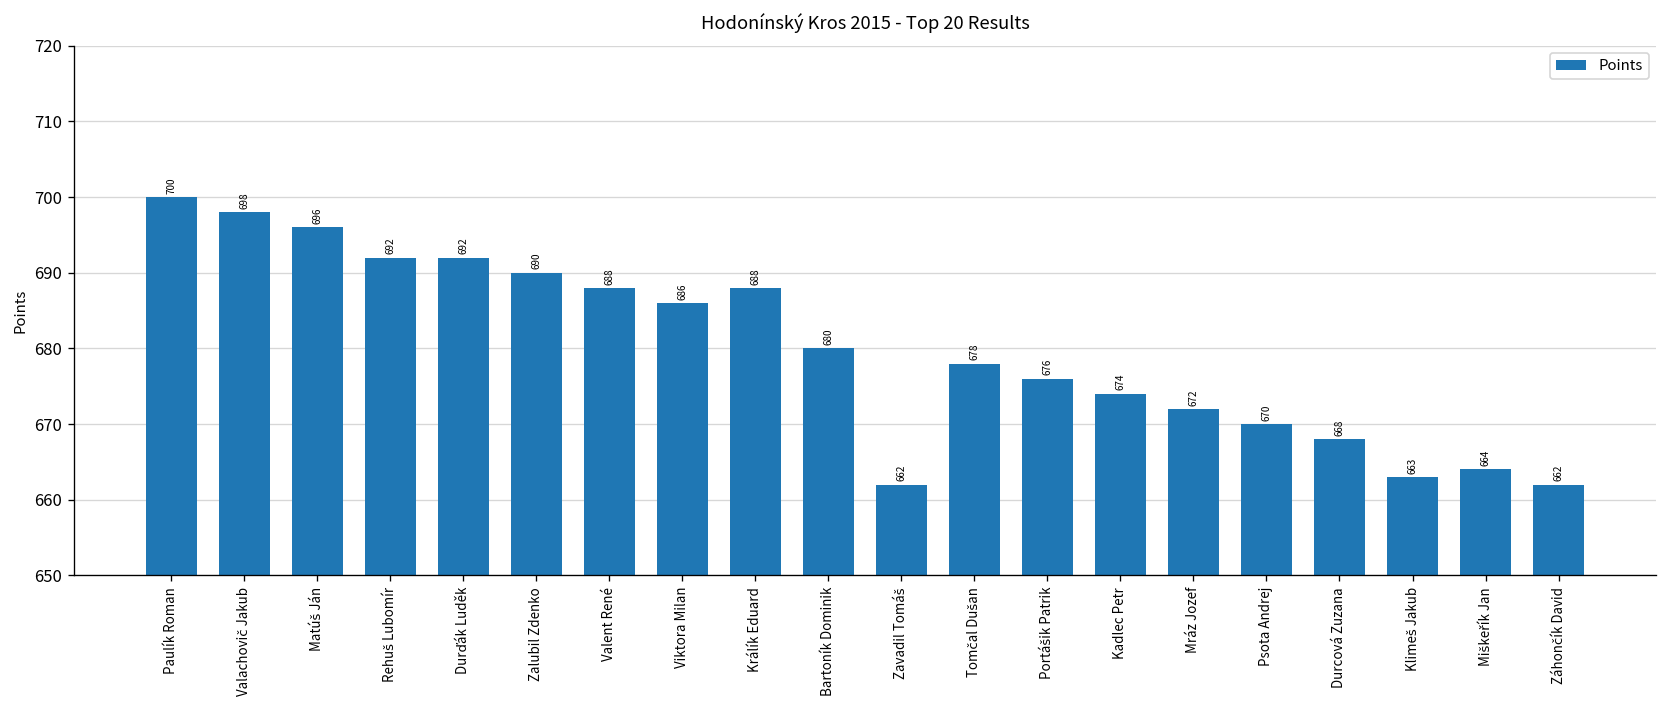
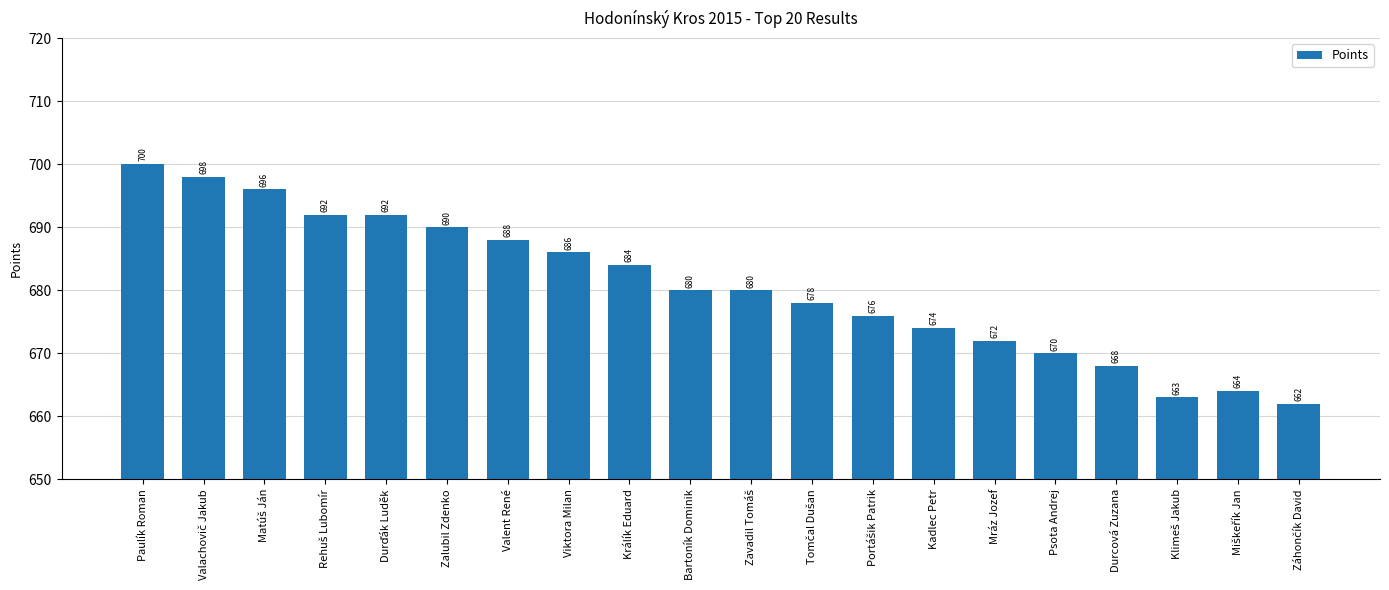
Králík Eduard: 688 -> 684
Zavadil Tomáš: 662 -> 680
